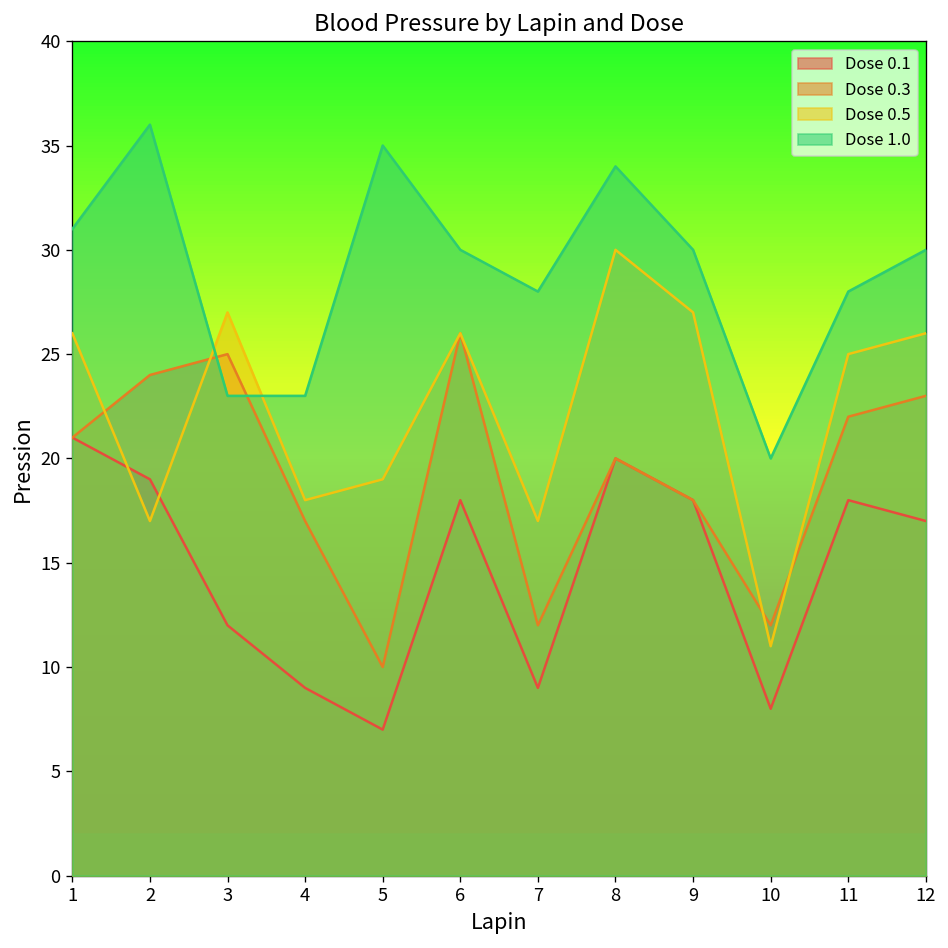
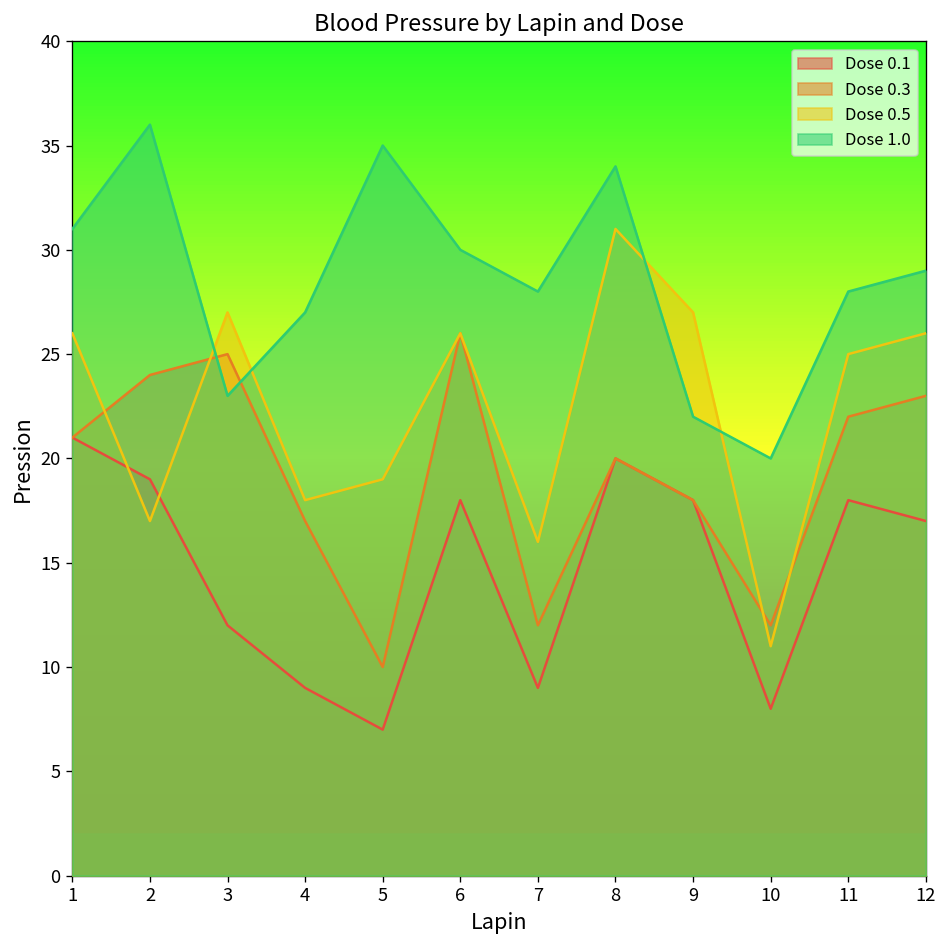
Dose 1.0, 4: 23 -> 27
Dose 0.5, 7: 17 -> 16
Dose 0.5, 8: 30 -> 31
Dose 1.0, 9: 30 -> 22
Dose 1.0, 12: 30 -> 29
